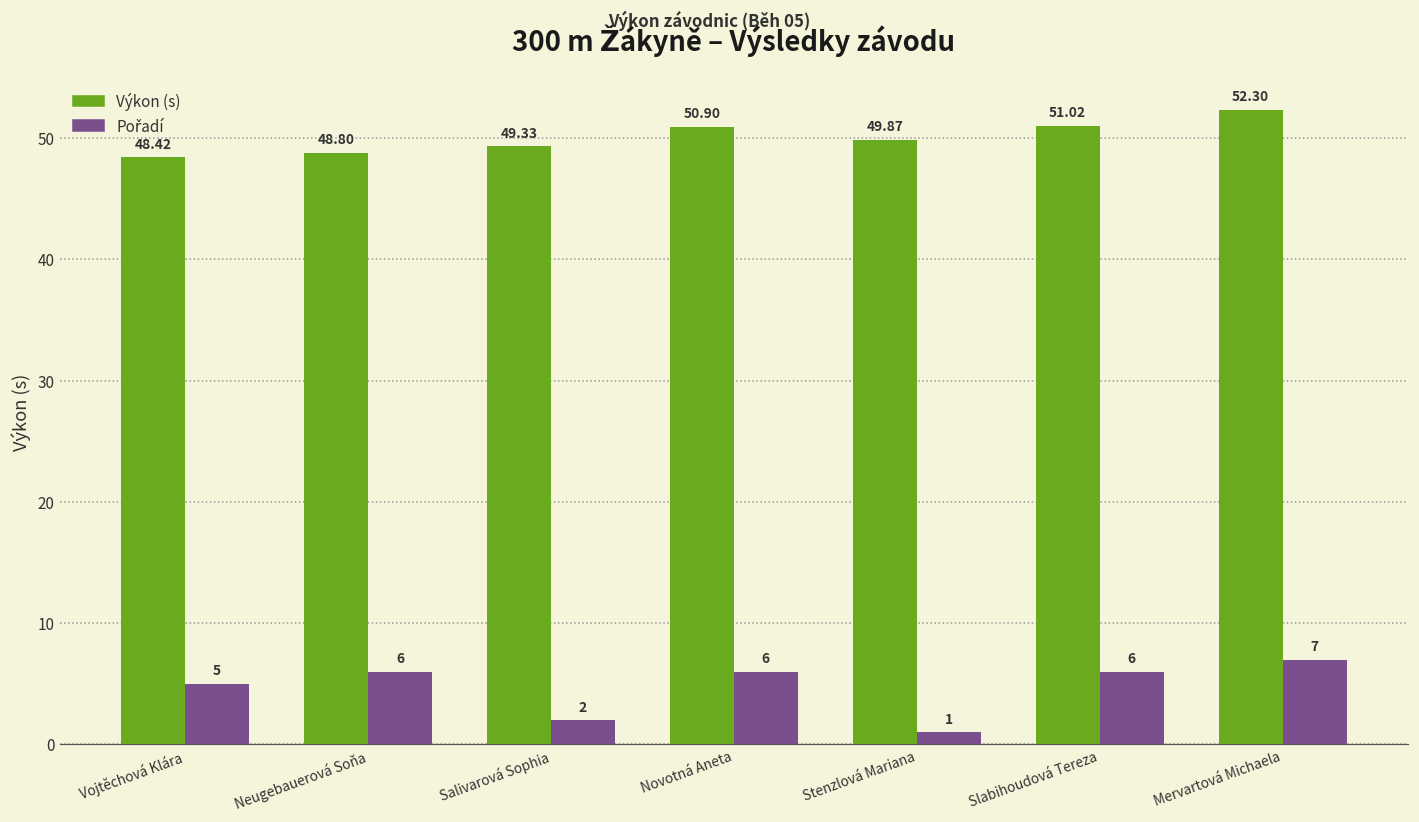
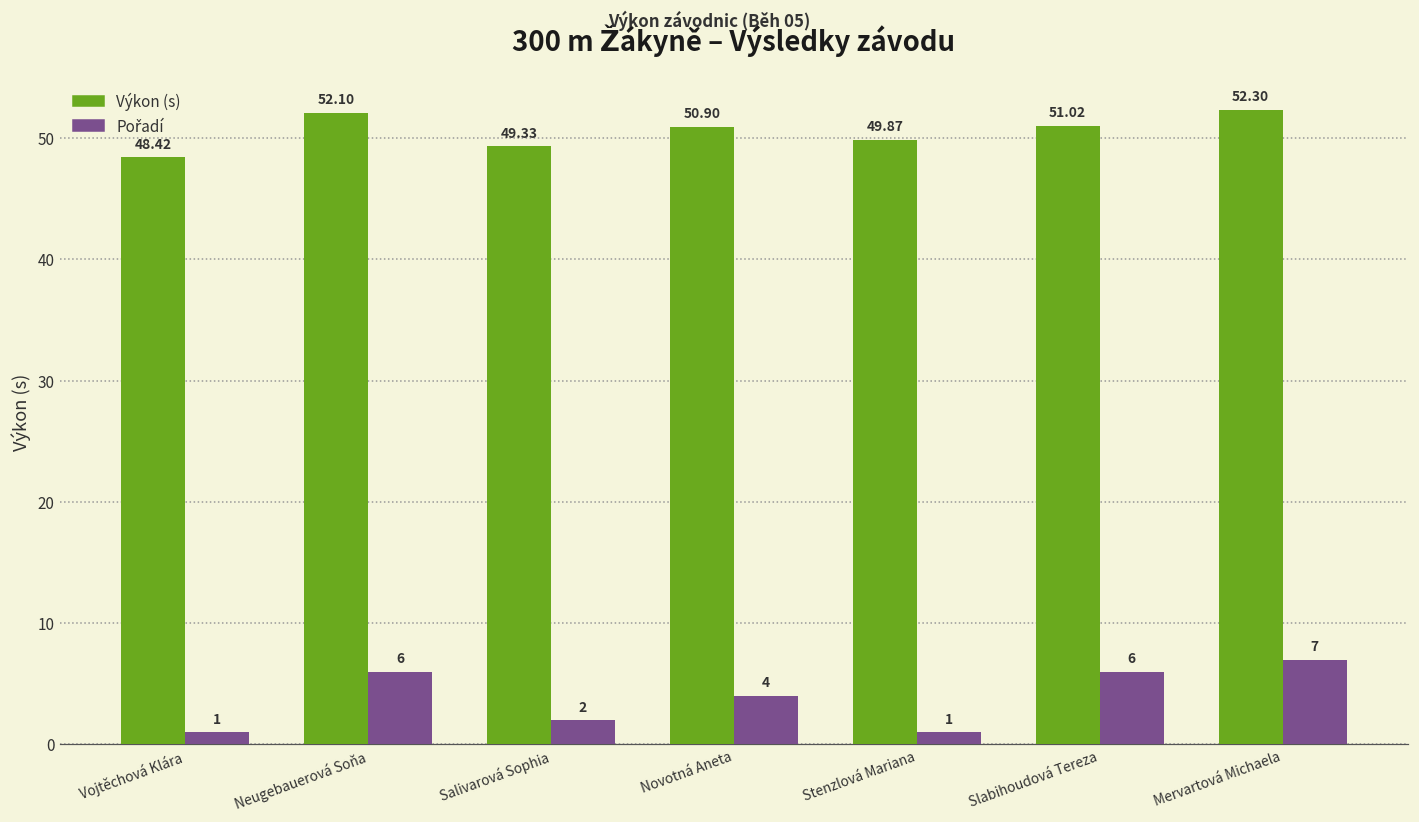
Pořadí, Vojtěchová Klára: 5 -> 1
Výkon (s), Neugebauerová Soňa: 48.80 -> 52.10
Pořadí, Novotná Aneta: 6 -> 4
